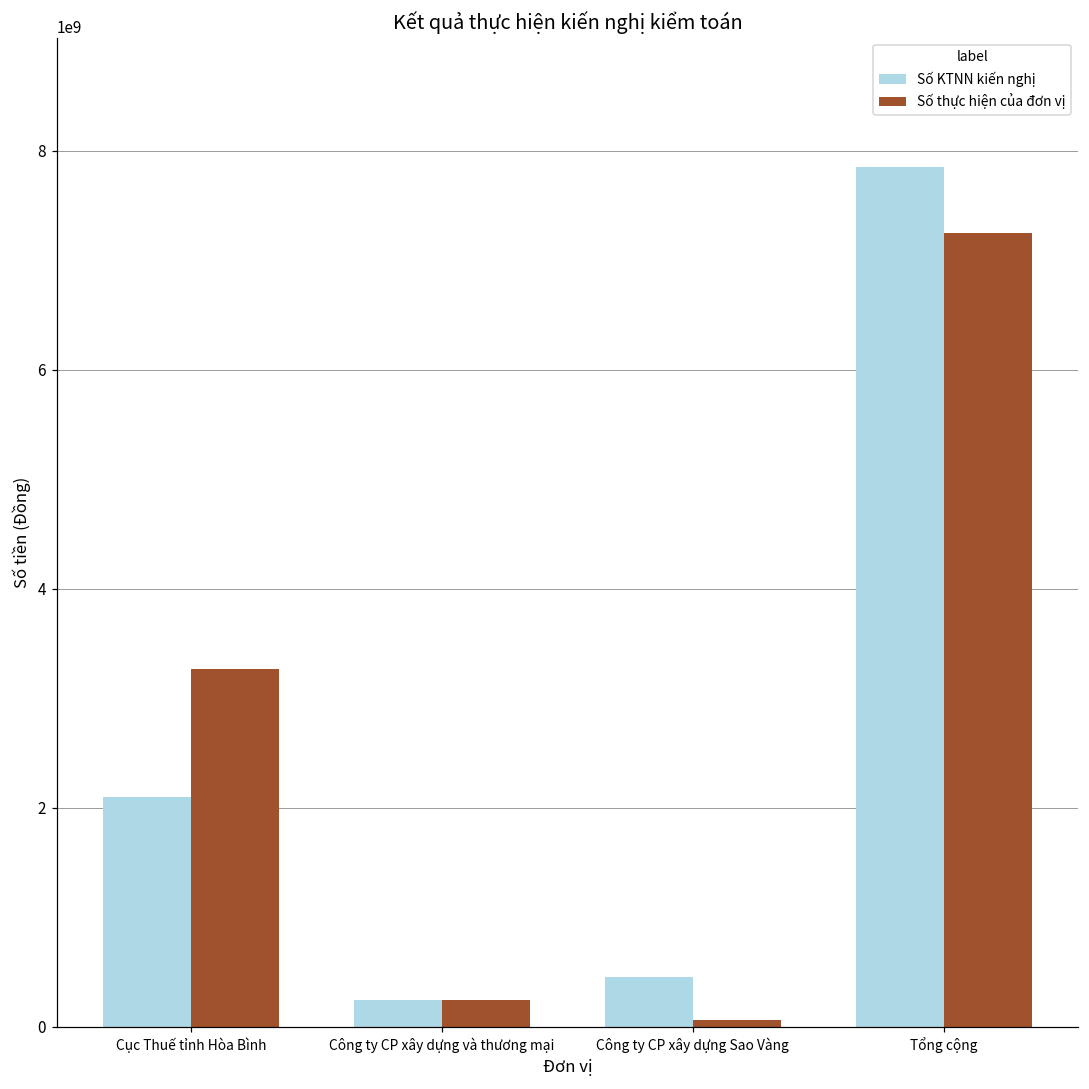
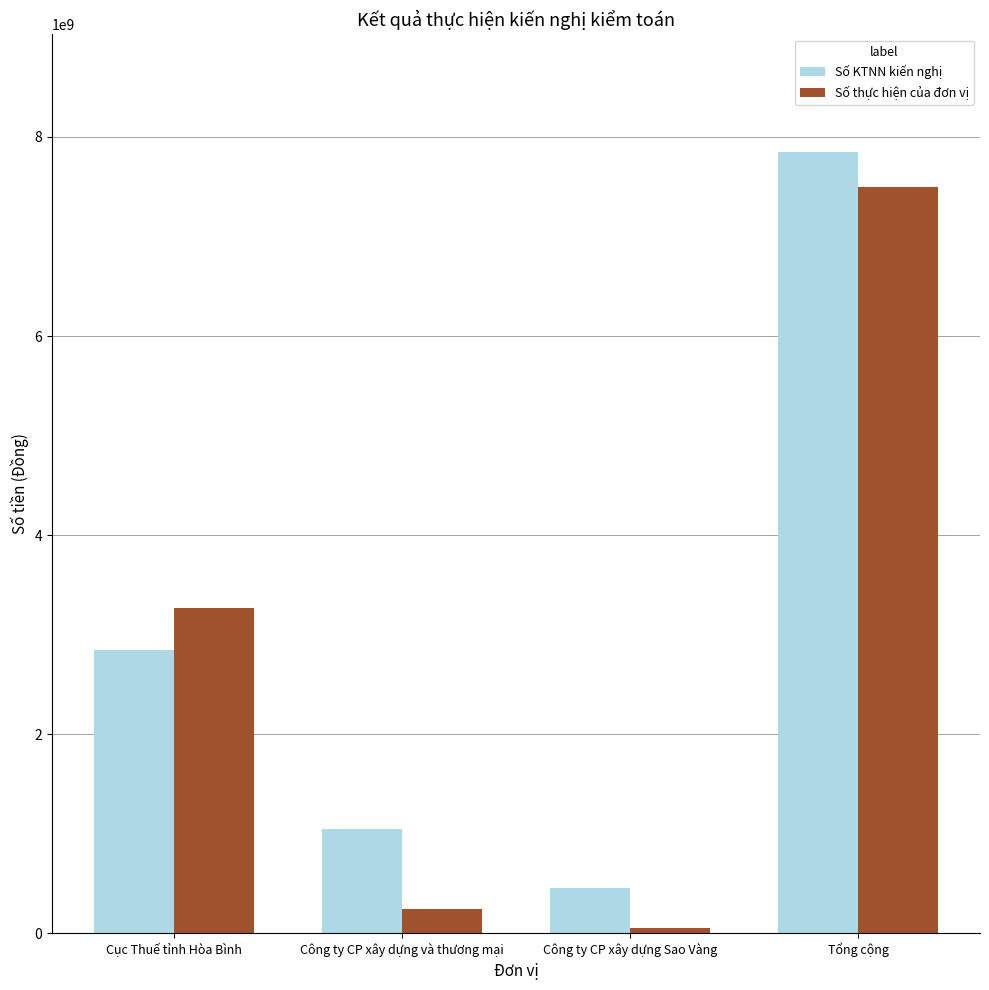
Số KTNN kiến nghị, Cục Thuế tỉnh Hòa Bình: 2100000000 -> 2800000000
Số KTNN kiến nghị, Công ty CP xây dựng và thương mại: 200000000 -> 1000000000
Số thực hiện của đơn vị, Tổng cộng: 7200000000 -> 7500000000
